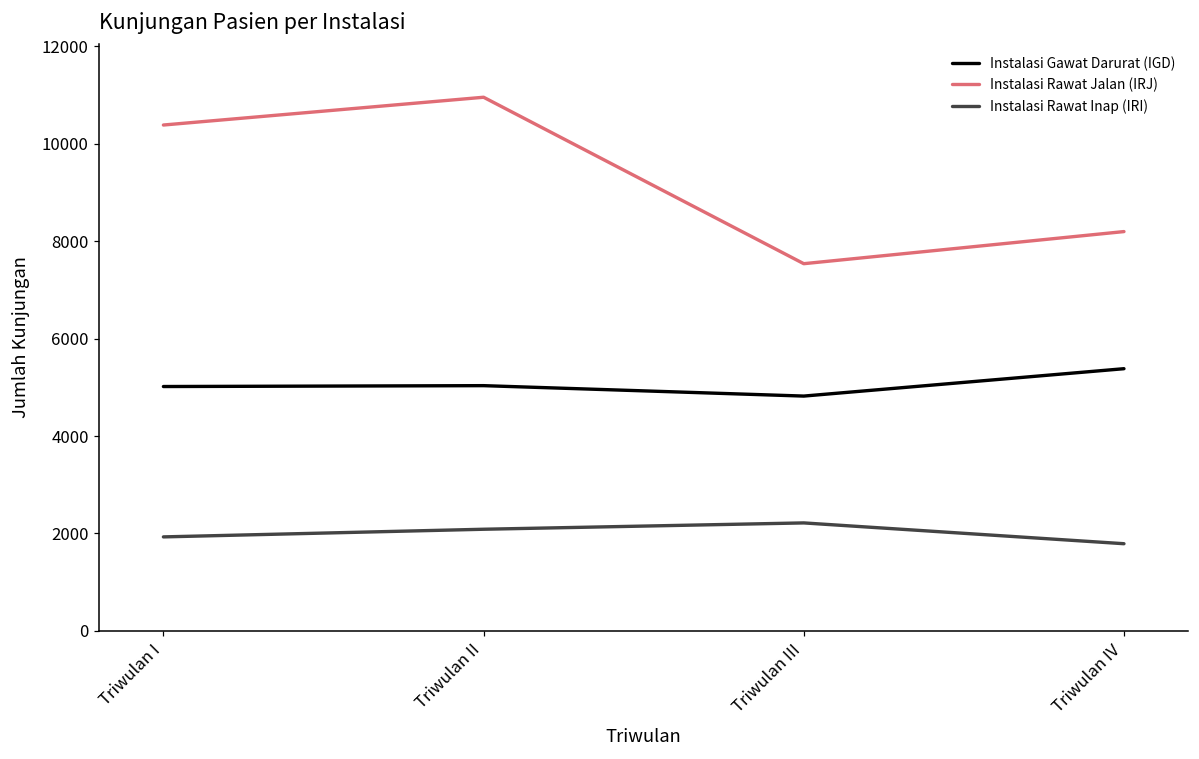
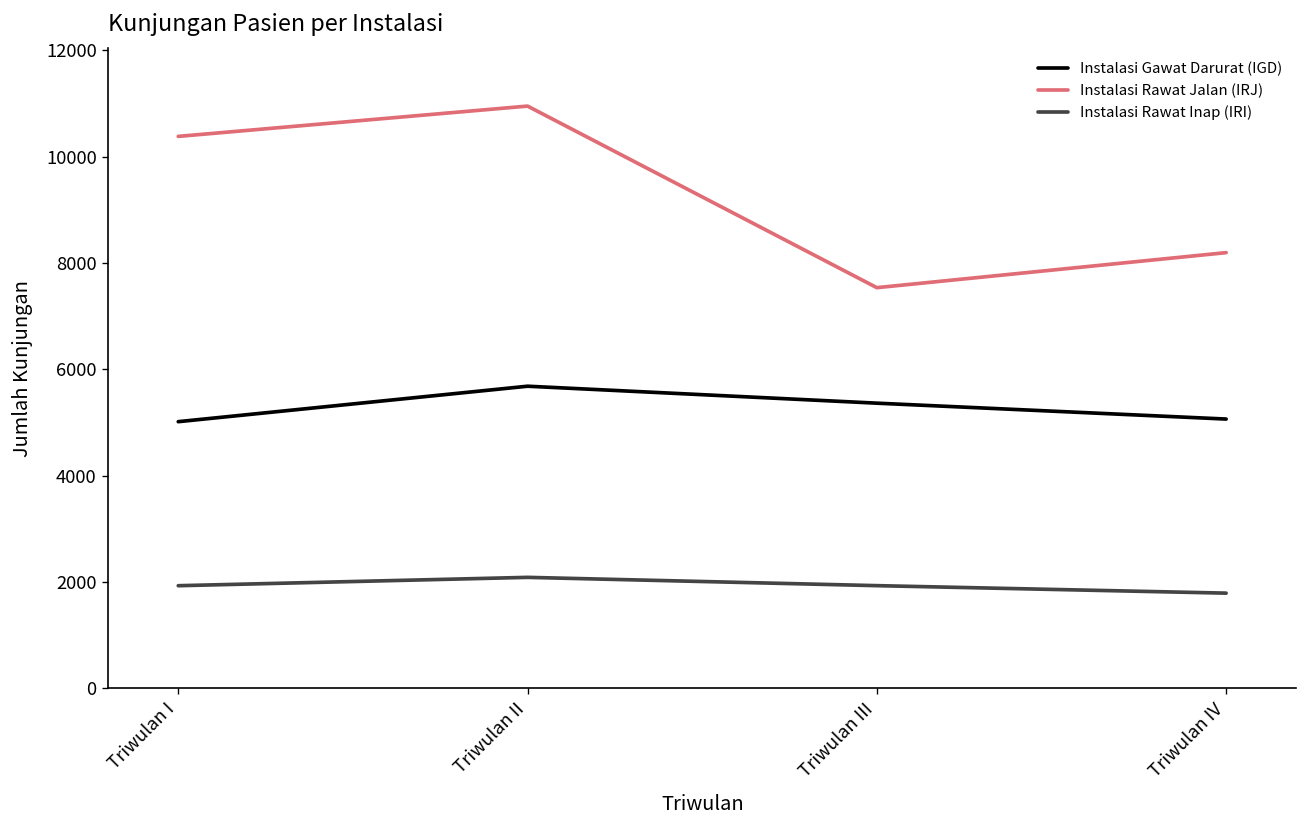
Instalasi Gawat Darurat (IGD), Triwulan II: 5000 -> 5700
Instalasi Gawat Darurat (IGD), Triwulan III: 4800 -> 5400
Instalasi Rawat Inap (IRI), Triwulan III: 2200 -> 1900
Instalasi Gawat Darurat (IGD), Triwulan IV: 5400 -> 5100
